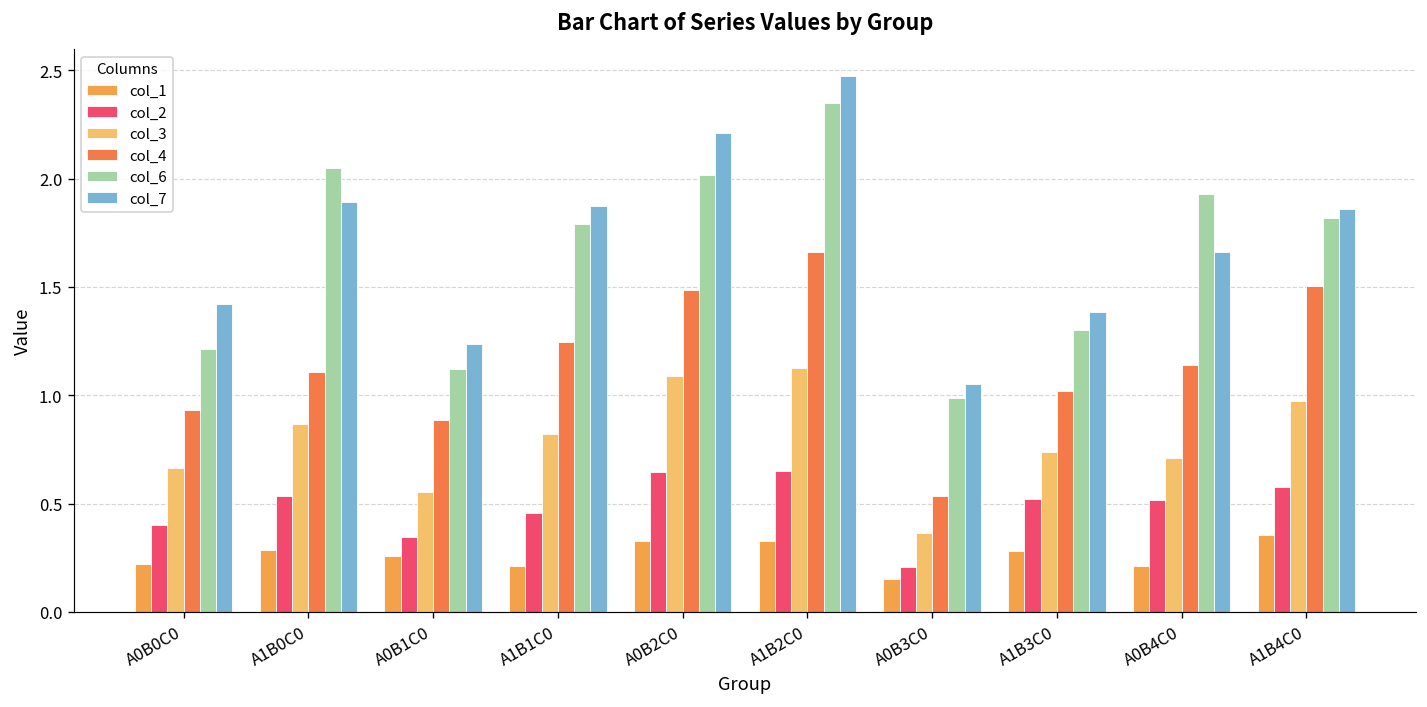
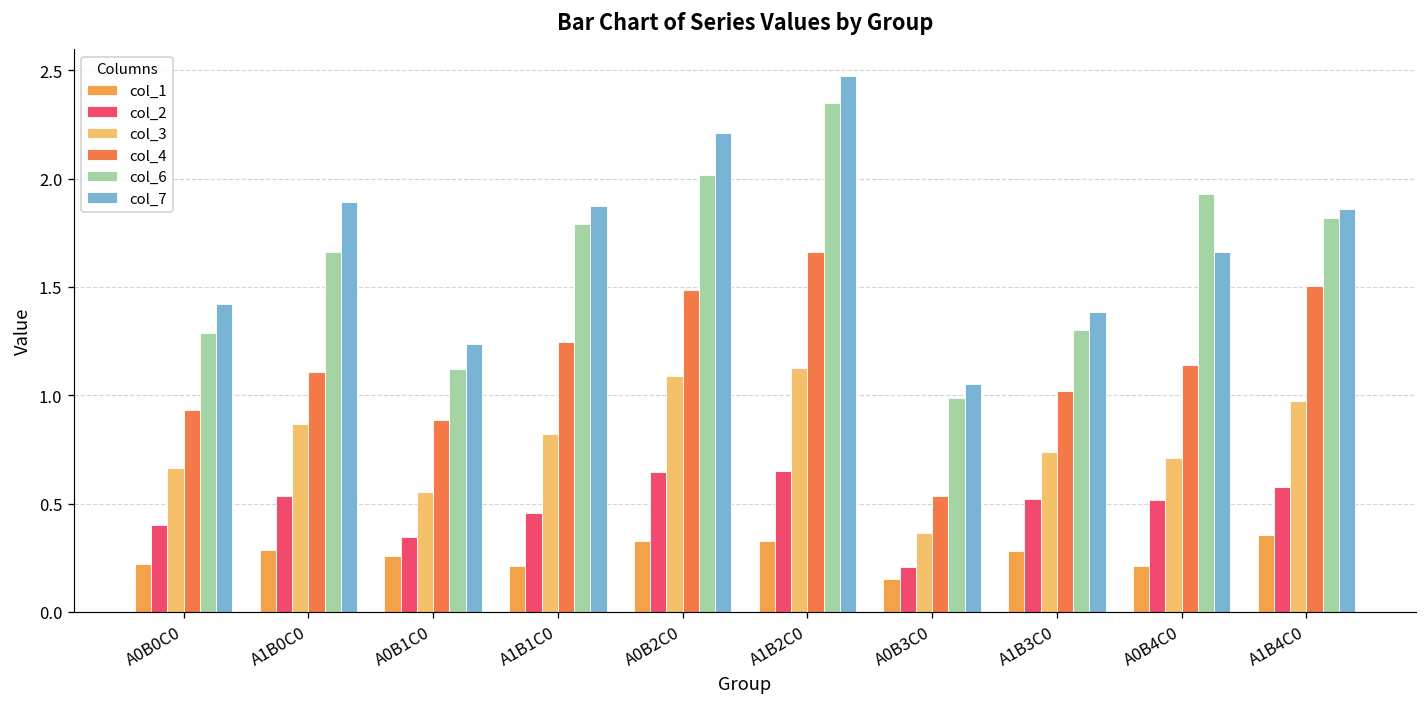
col_6, A0B0C0: 1.22 -> 1.29
col_6, A1B0C0: 2.05 -> 1.66
